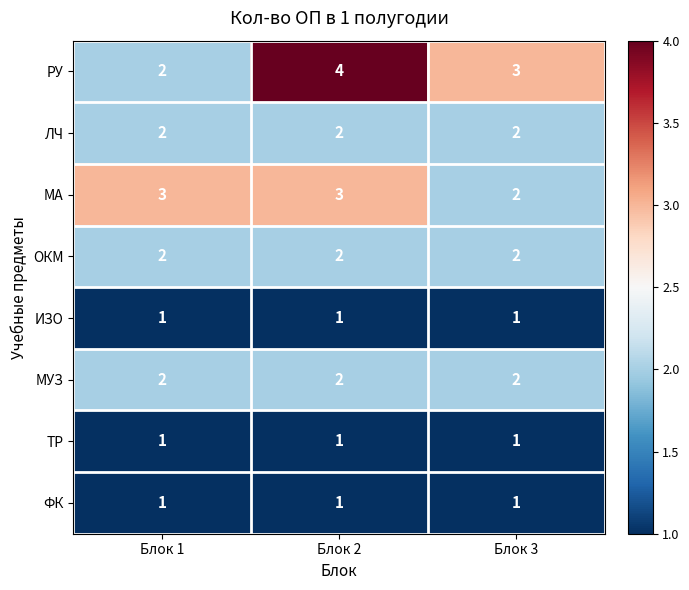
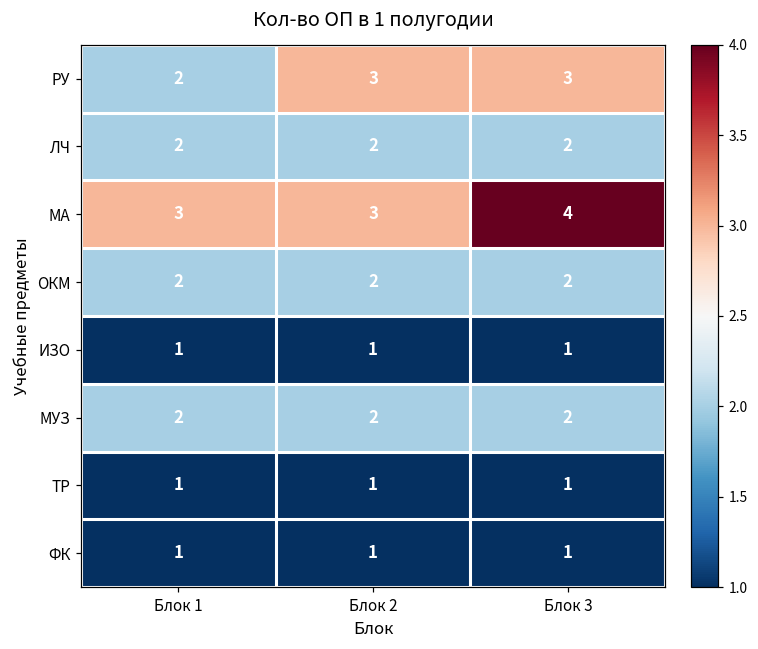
РУ, Блок 2: 4 -> 3
МА, Блок 3: 2 -> 4
